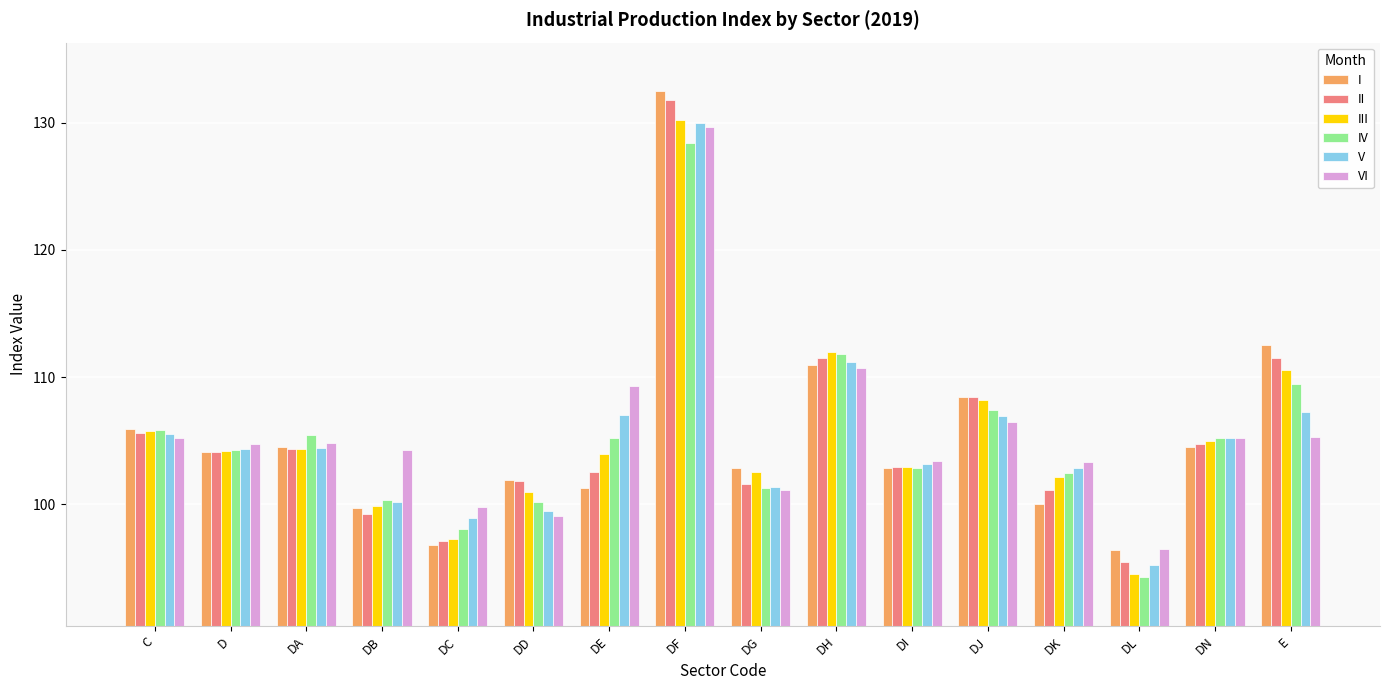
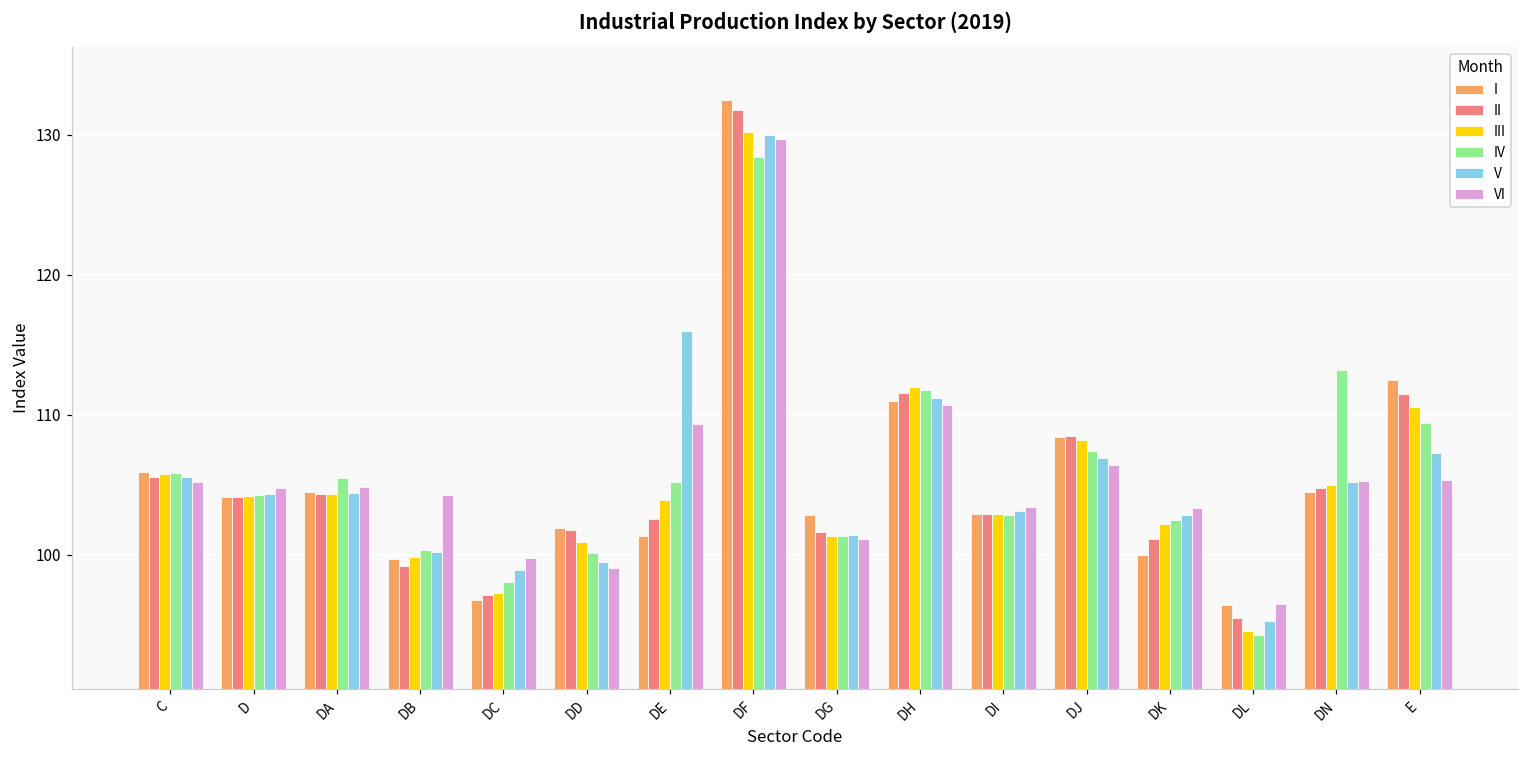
V, DE: 107.1 -> 116.0
III, DG: 102.5 -> 101.4
IV, DN: 105.2 -> 113.2
